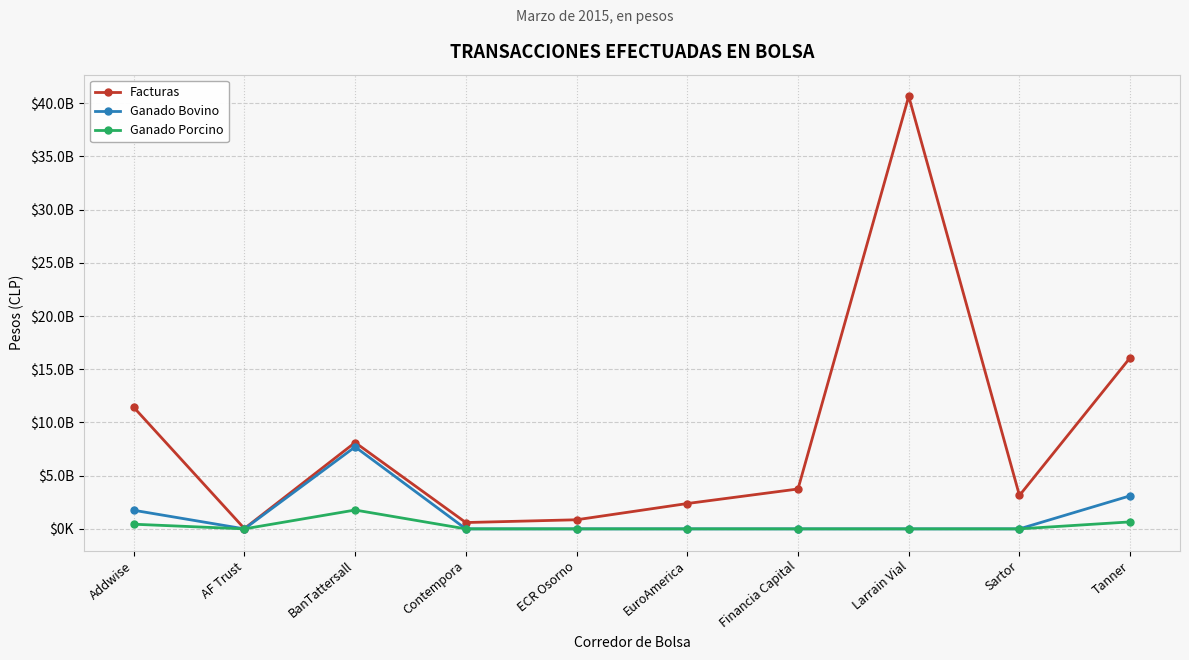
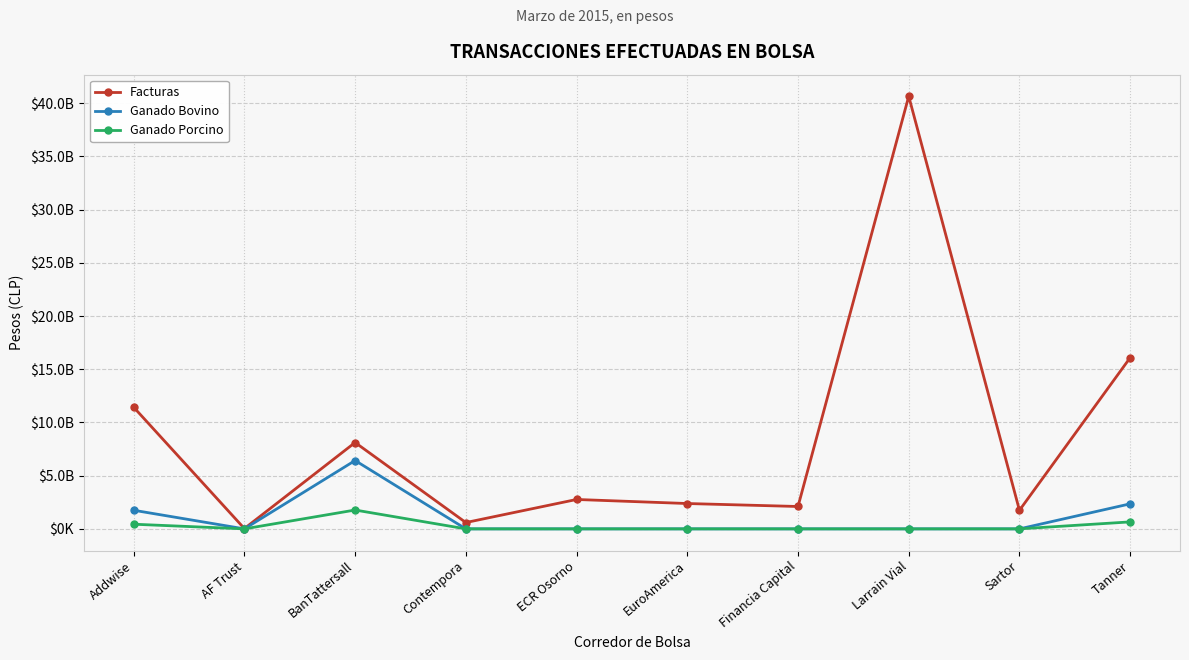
Ganado Bovino, BanTattersall: $7700000000 -> $6400000000
Facturas, ECR Osorno: $900000000 -> $2800000000
Facturas, Financia Capital: $3700000000 -> $2100000000
Facturas, Sartor: $3100000000 -> $1700000000
Ganado Bovino, Tanner: $3100000000 -> $2400000000
